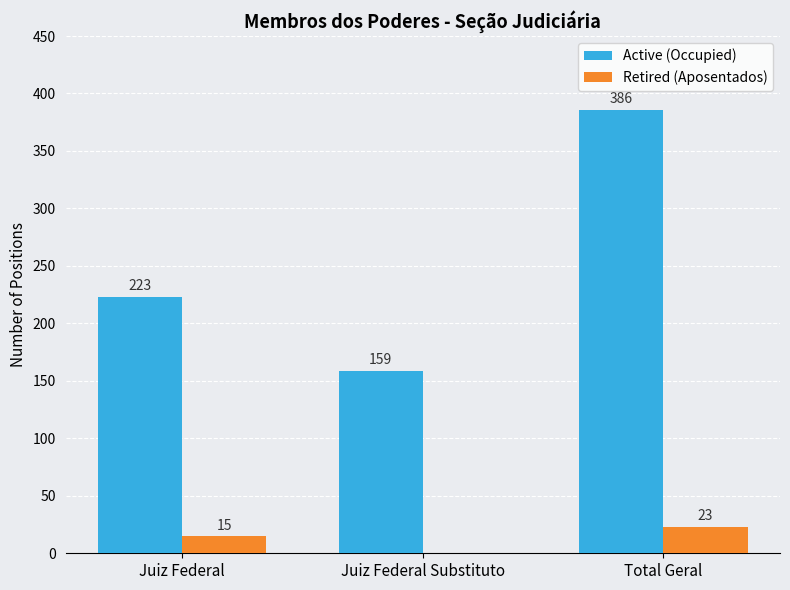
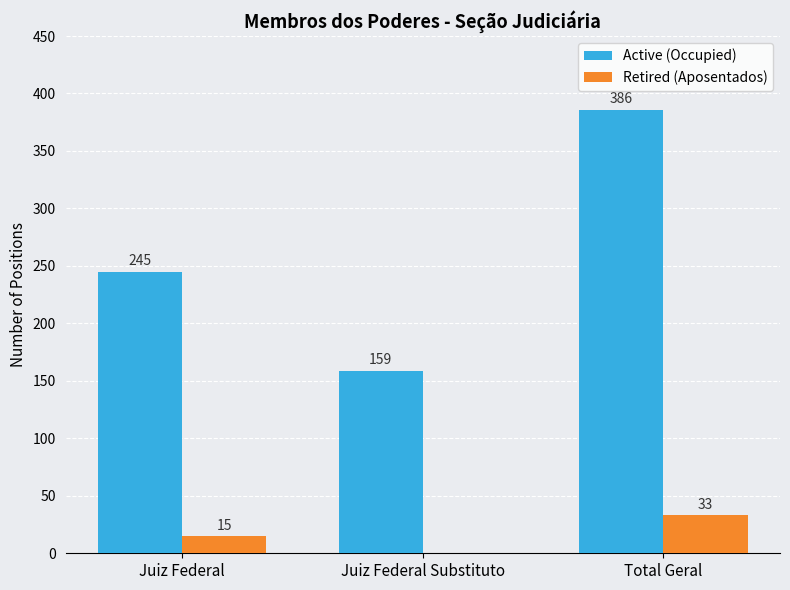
Active (Occupied), Juiz Federal: 223 -> 245
Retired (Aposentados), Total Geral: 23 -> 33
